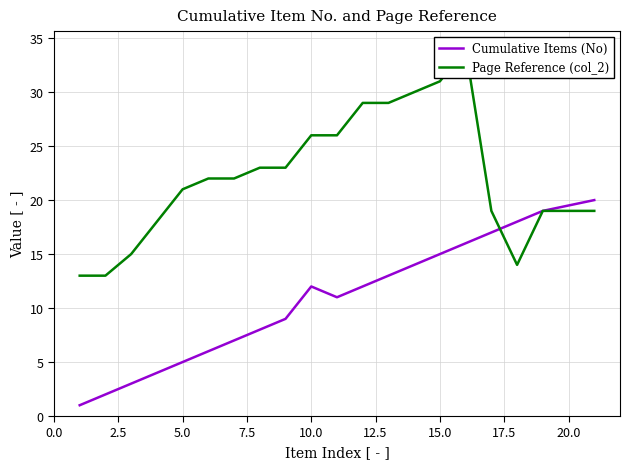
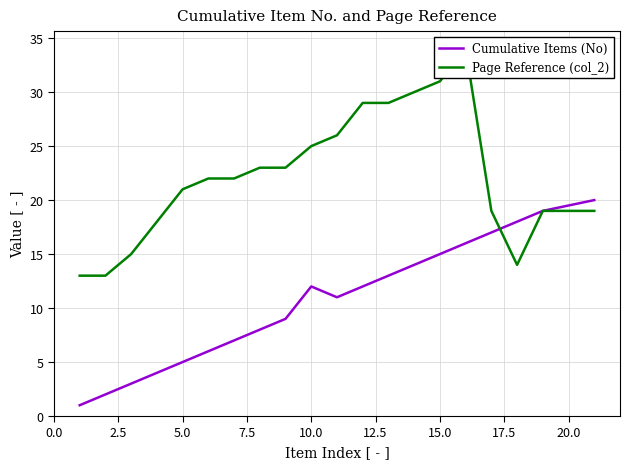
Page Reference (col_2), 10.0: 26 -> 25
